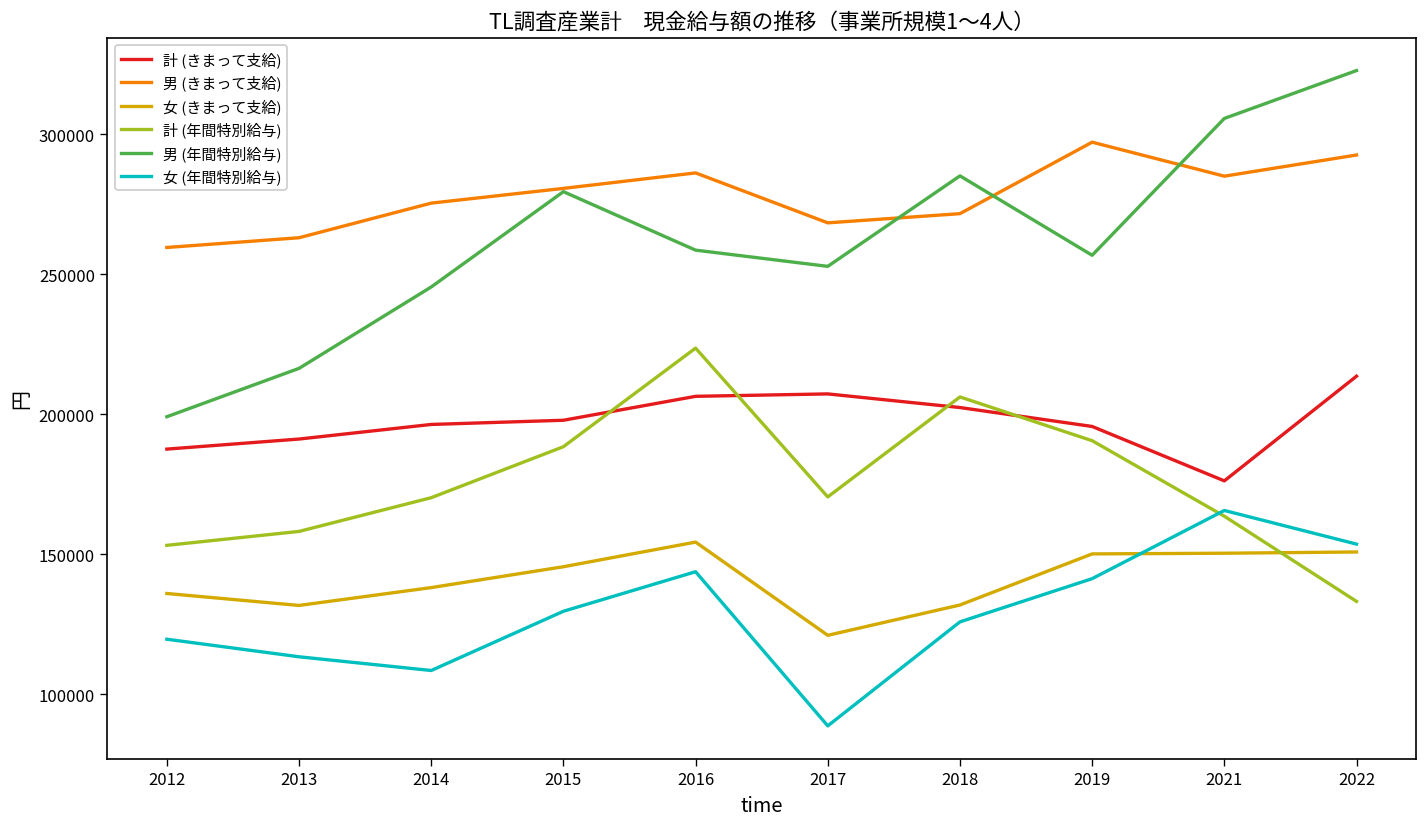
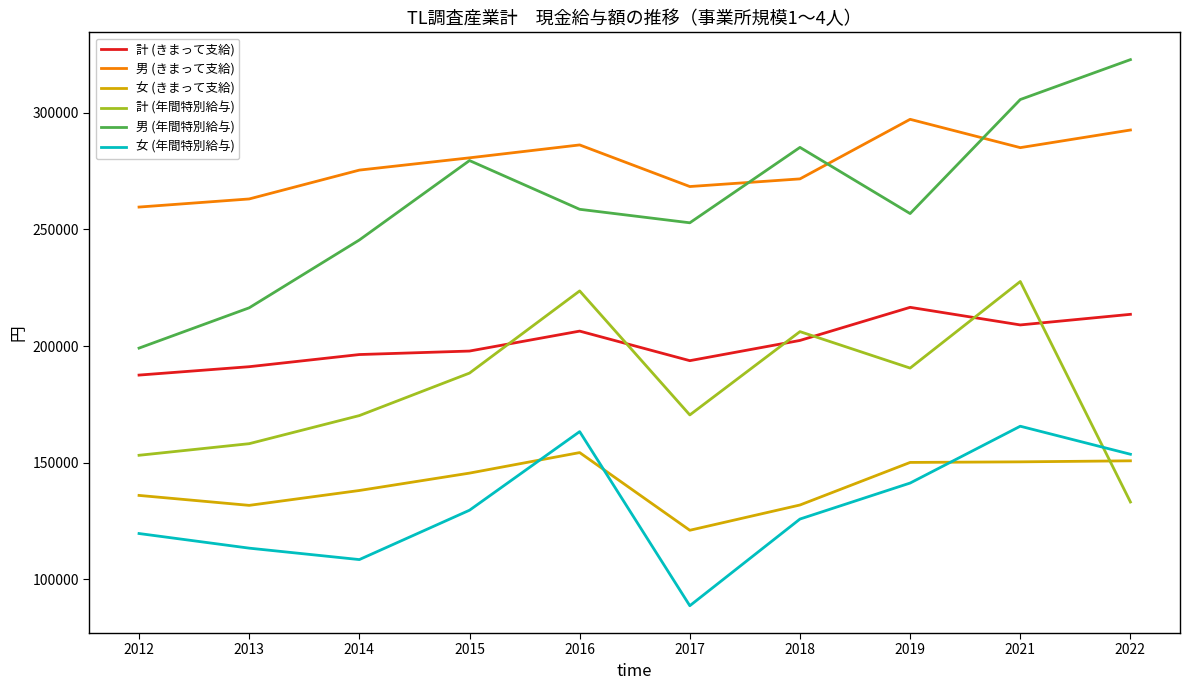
女 (年間特別給与), 2016: 144000 -> 163000
計 (きまって支給), 2017: 207000 -> 194000
計 (きまって支給), 2019: 196000 -> 217000
計 (きまって支給), 2021: 176000 -> 209000
計 (年間特別給与), 2021: 164000 -> 228000
